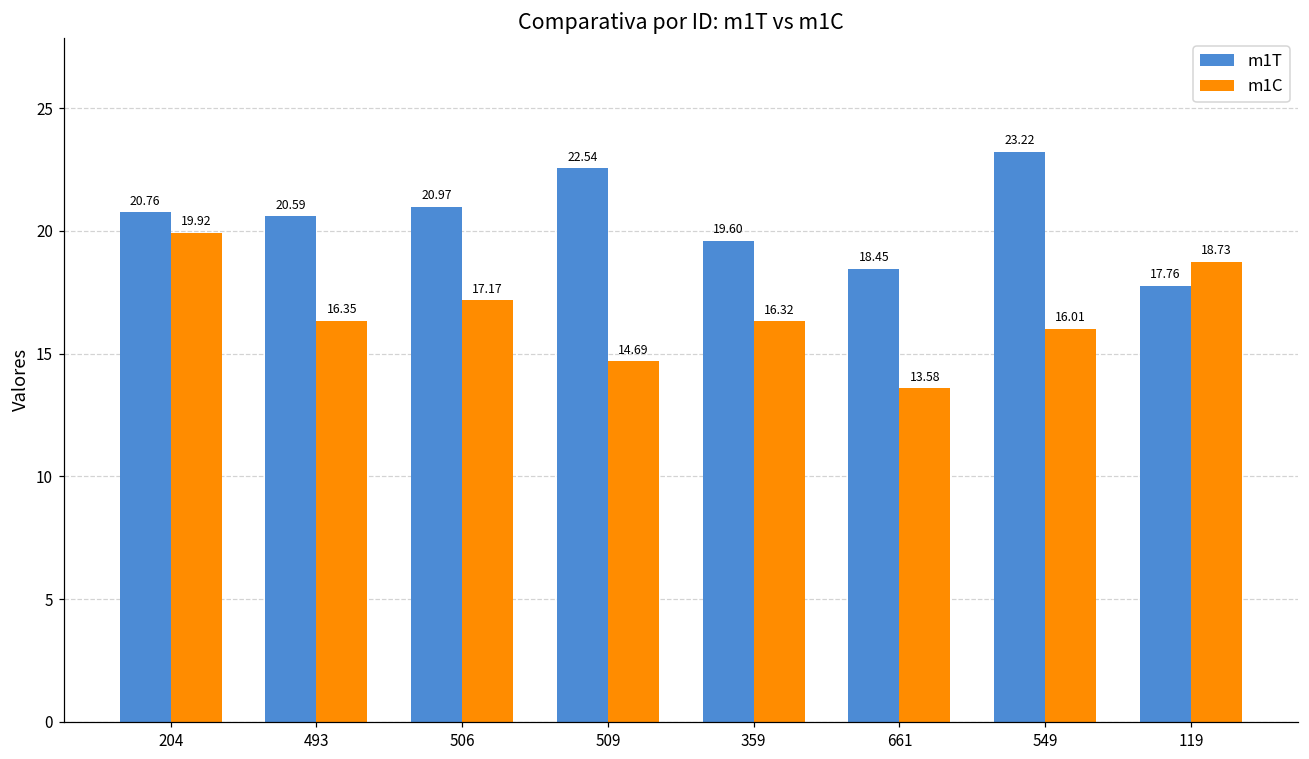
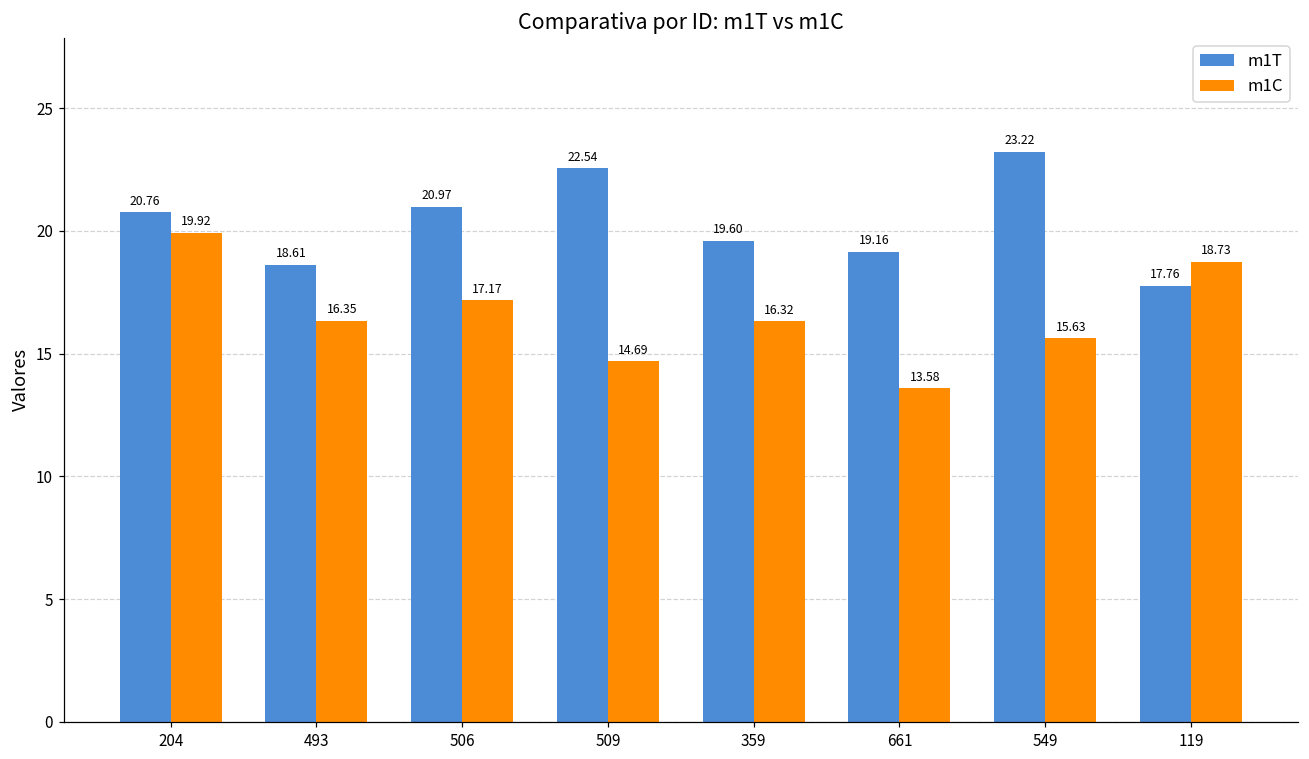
m1T, 493: 20.59 -> 18.61
m1T, 661: 18.45 -> 19.16
m1C, 549: 16.01 -> 15.63
